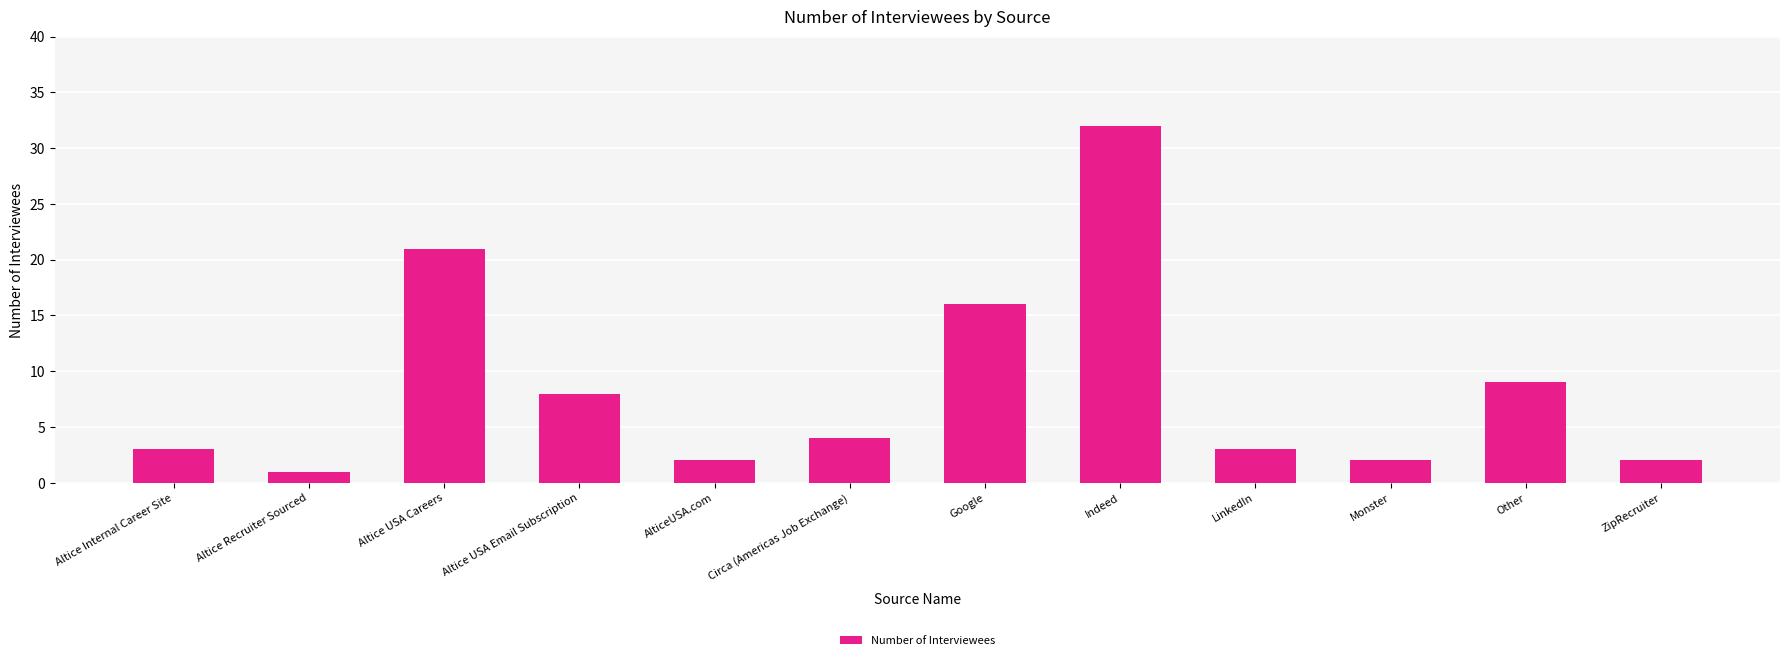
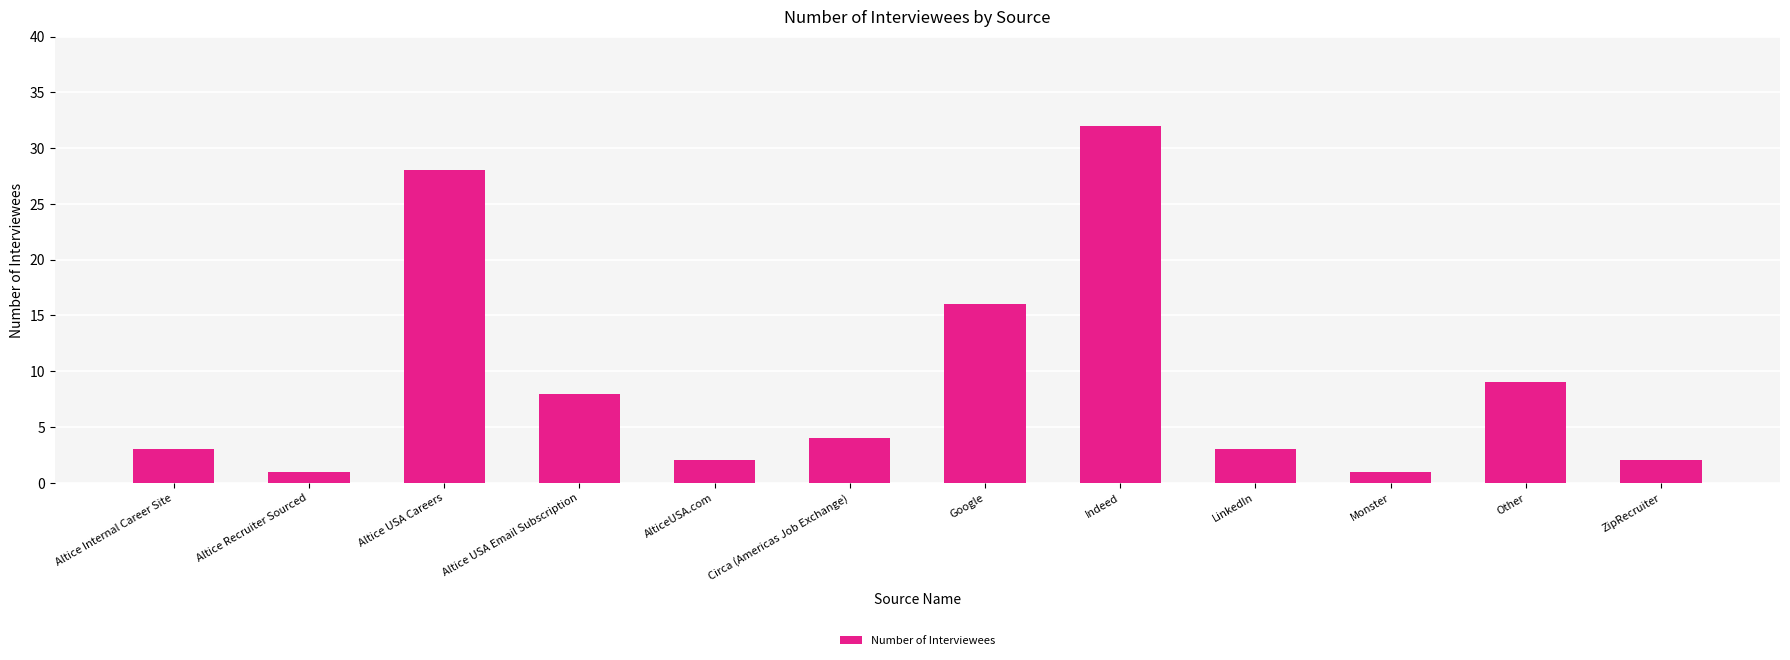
Altice USA Careers: 21 -> 28
Monster: 2 -> 1
